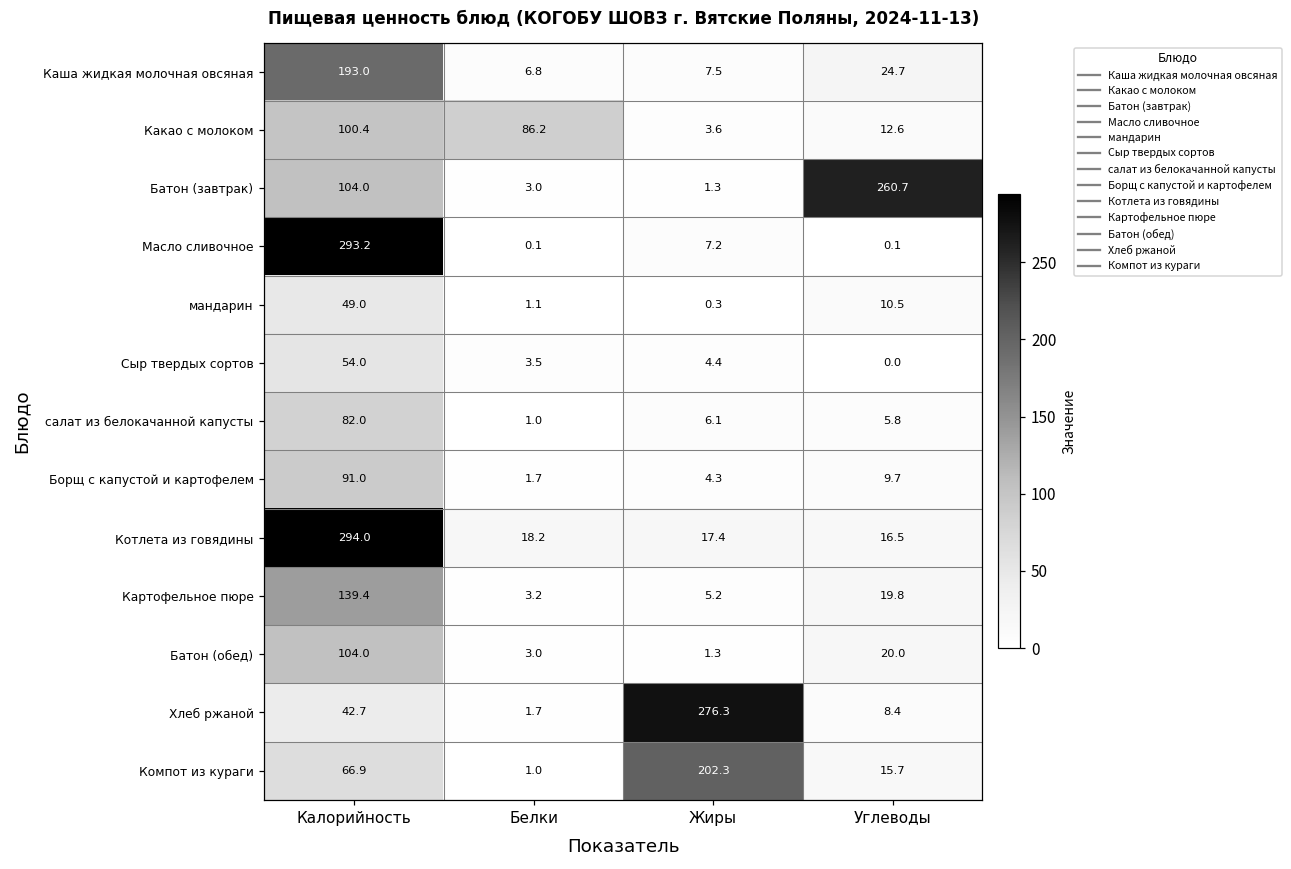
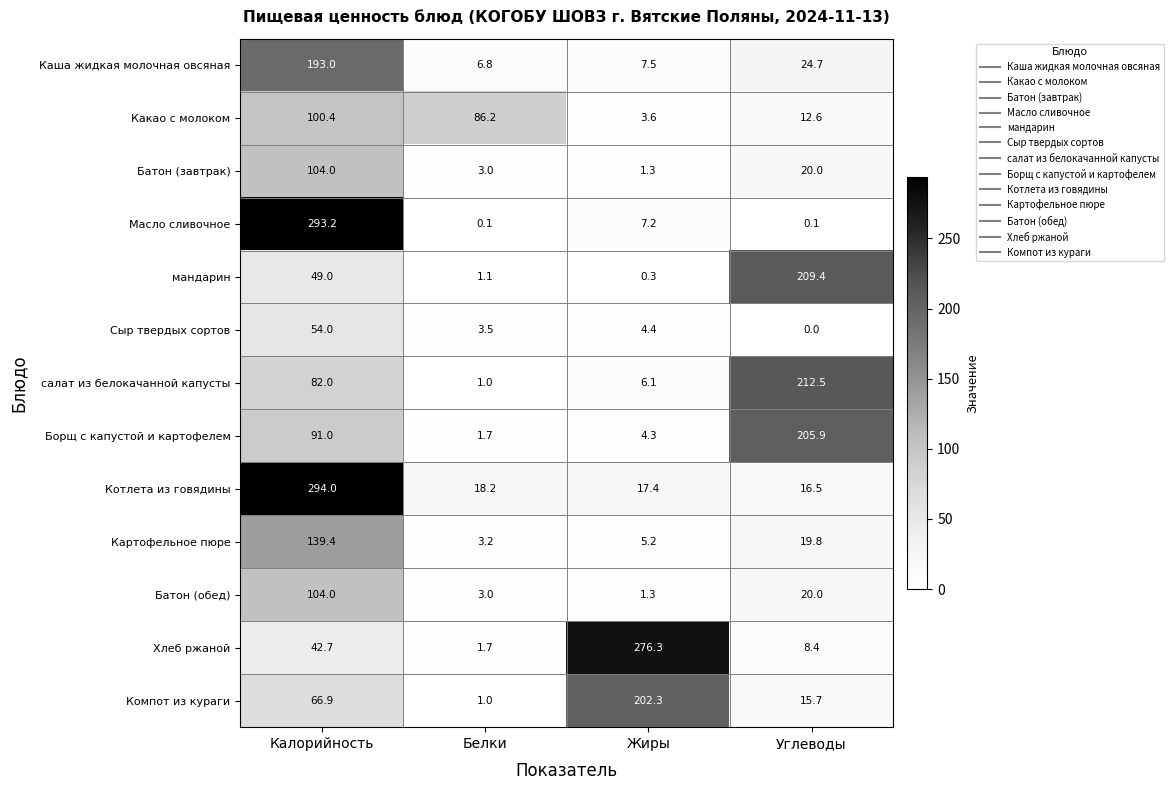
Батон (завтрак), Углеводы: 260.7 -> 20.0
мандарин, Углеводы: 10.5 -> 209.4
салат из белокачанной капусты, Углеводы: 5.8 -> 212.5
Борщ с капустой и картофелем, Углеводы: 9.7 -> 205.9
